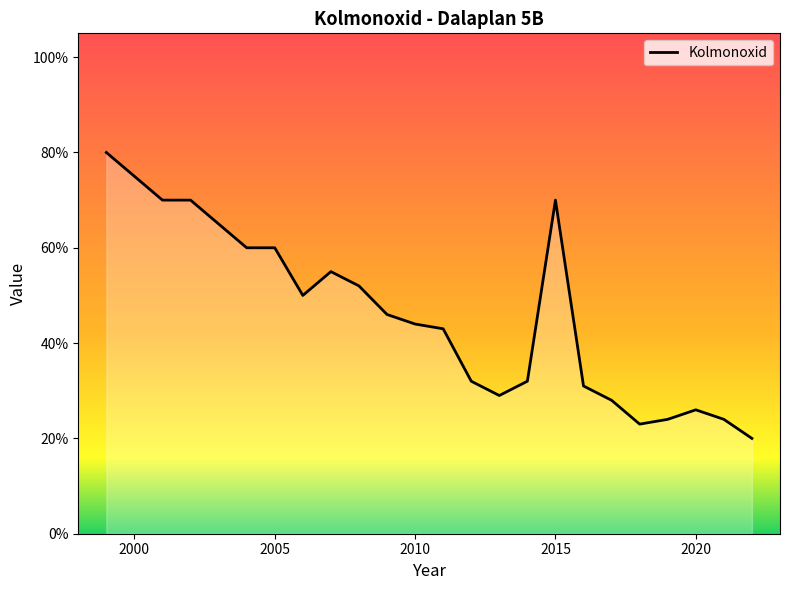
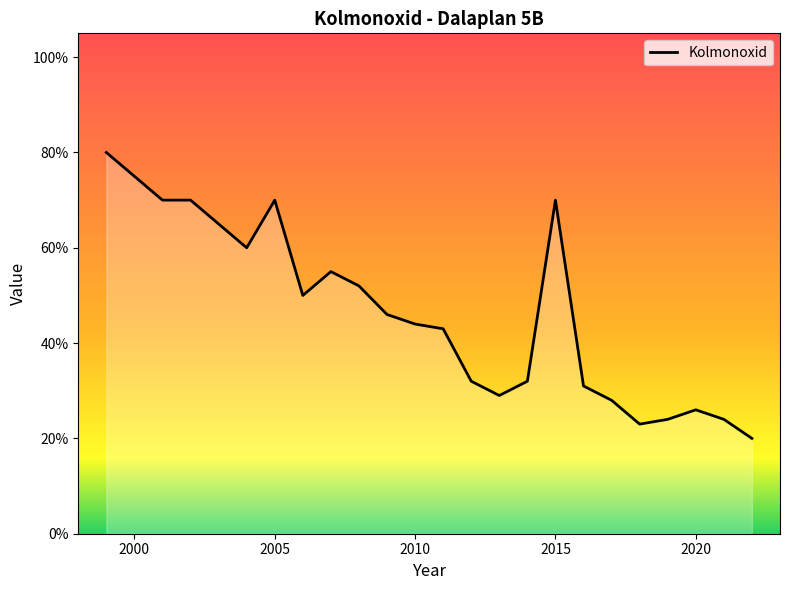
2005: 60% -> 70%
